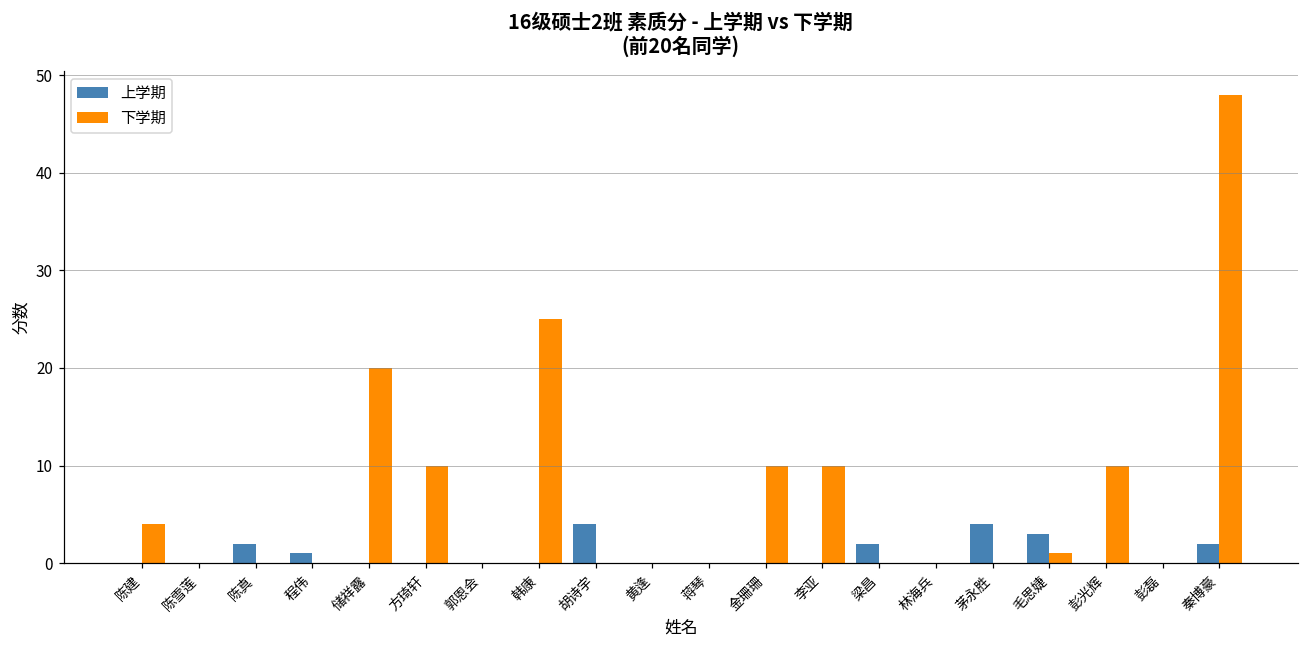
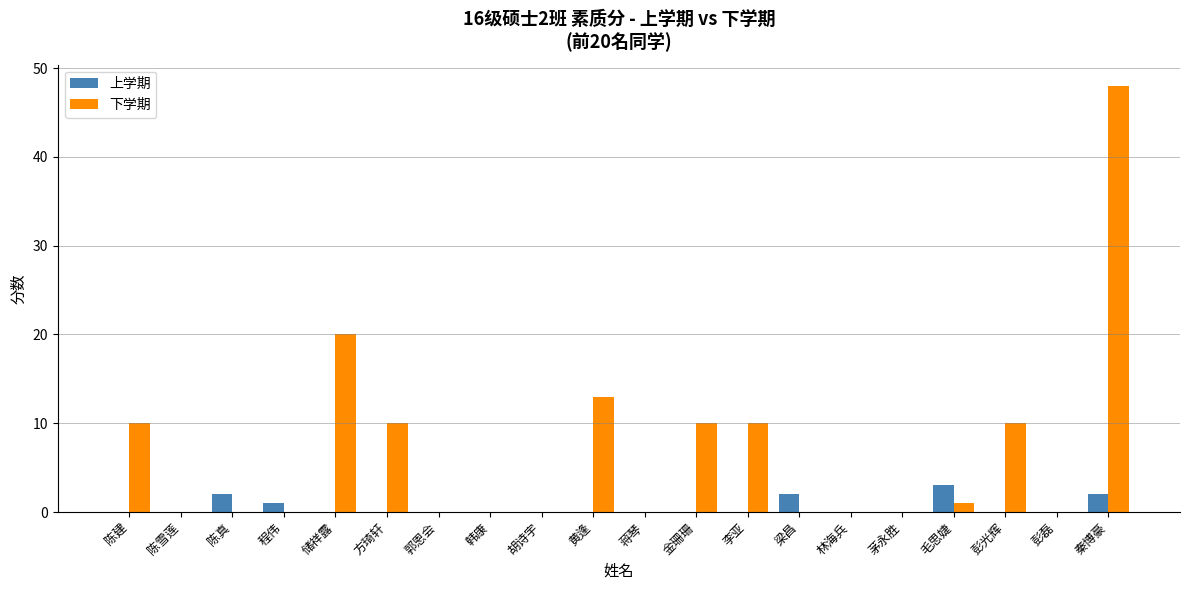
下学期, 陈建: 4 -> 10
下学期, 韩康: 25 -> 0
上学期, 胡诗宇: 4 -> 0
下学期, 黄逢: 0 -> 13
上学期, 茅永胜: 4 -> 0
